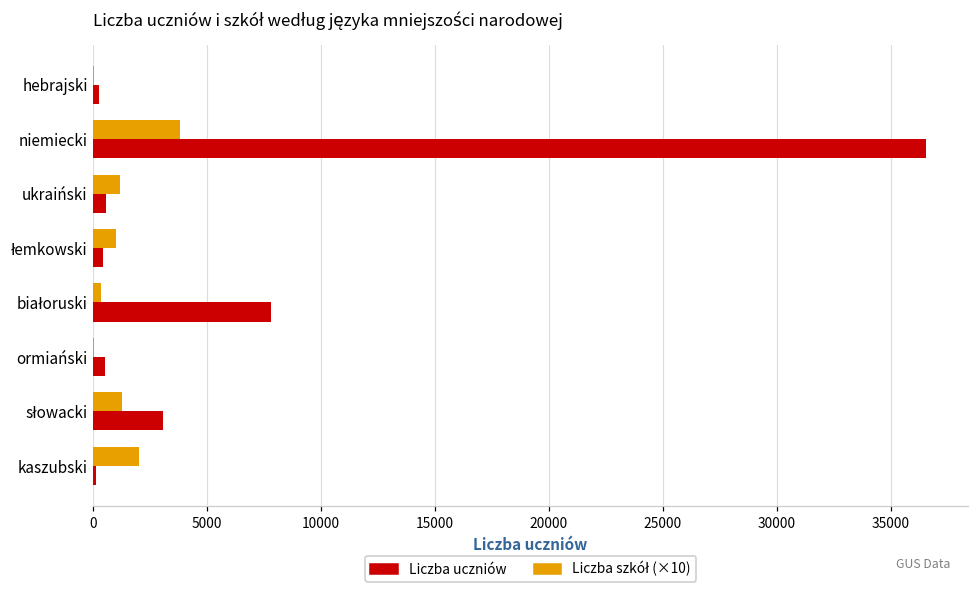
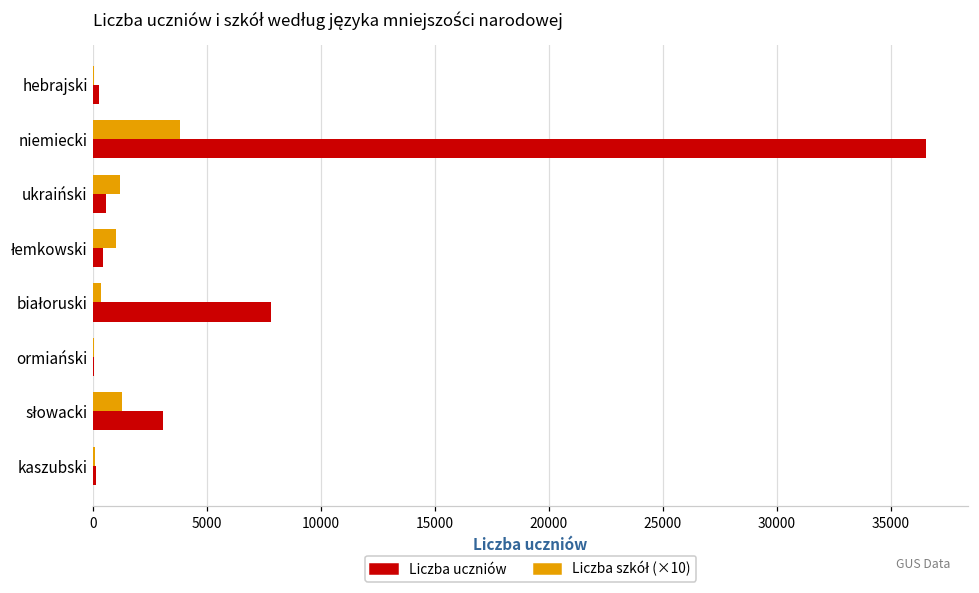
Liczba uczniów, ormiański: 500 -> 0
Liczba szkół (×10), kaszubski: 2000 -> 100
